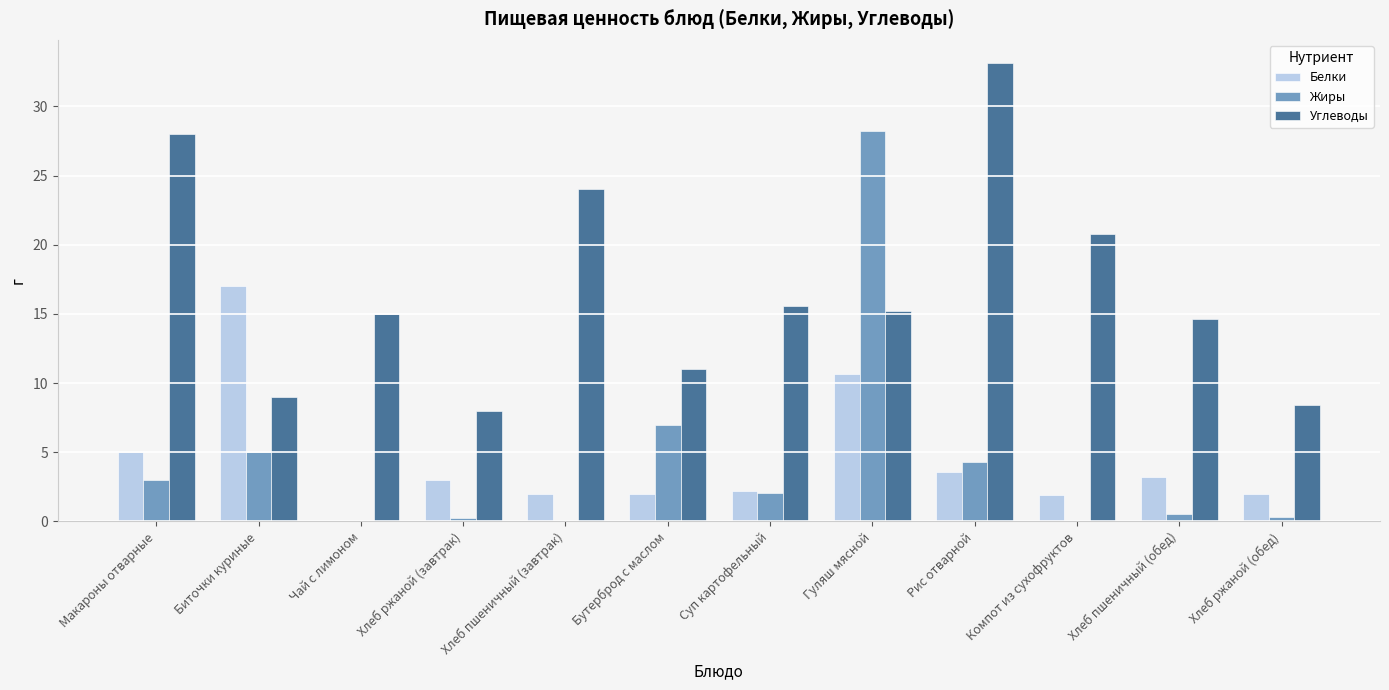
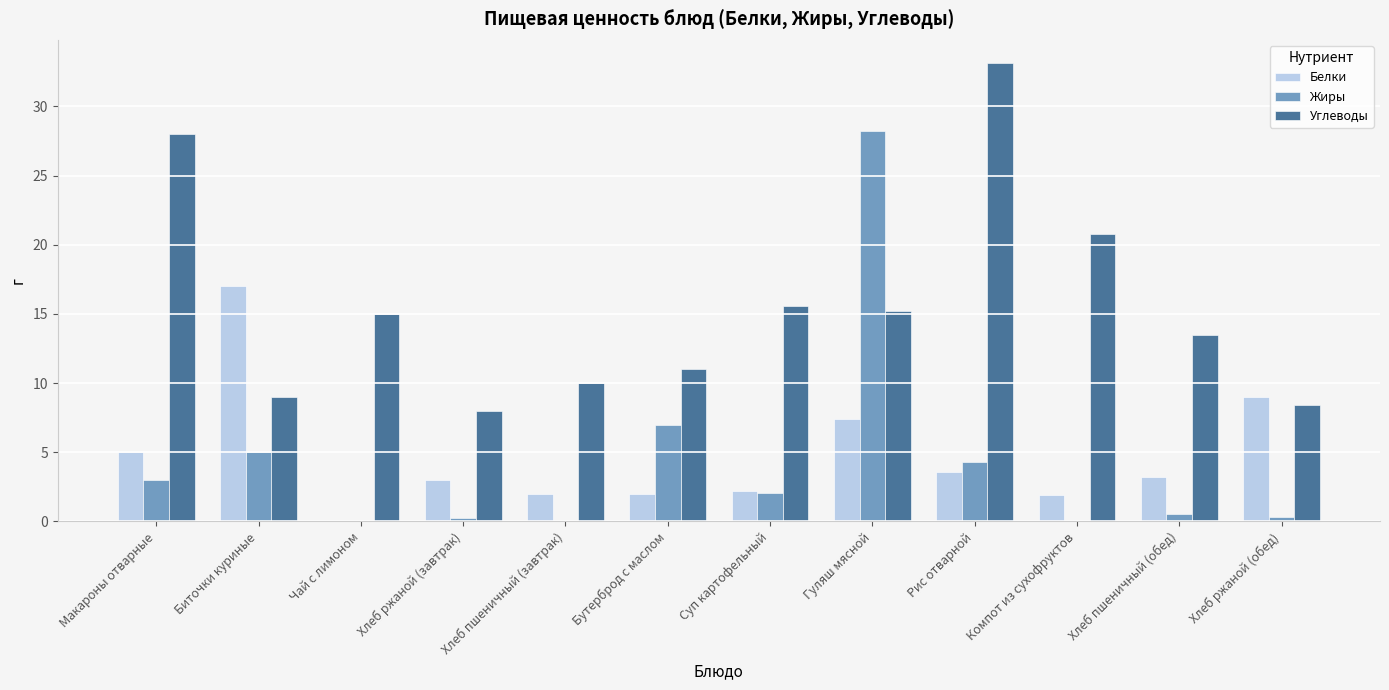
Углеводы, Хлеб пшеничный (завтрак): 24 -> 10
Белки, Гуляш мясной: 10.6 -> 7.4
Углеводы, Хлеб пшеничный (обед): 14.6 -> 13.5
Белки, Хлеб ржаной (обед): 2 -> 9
